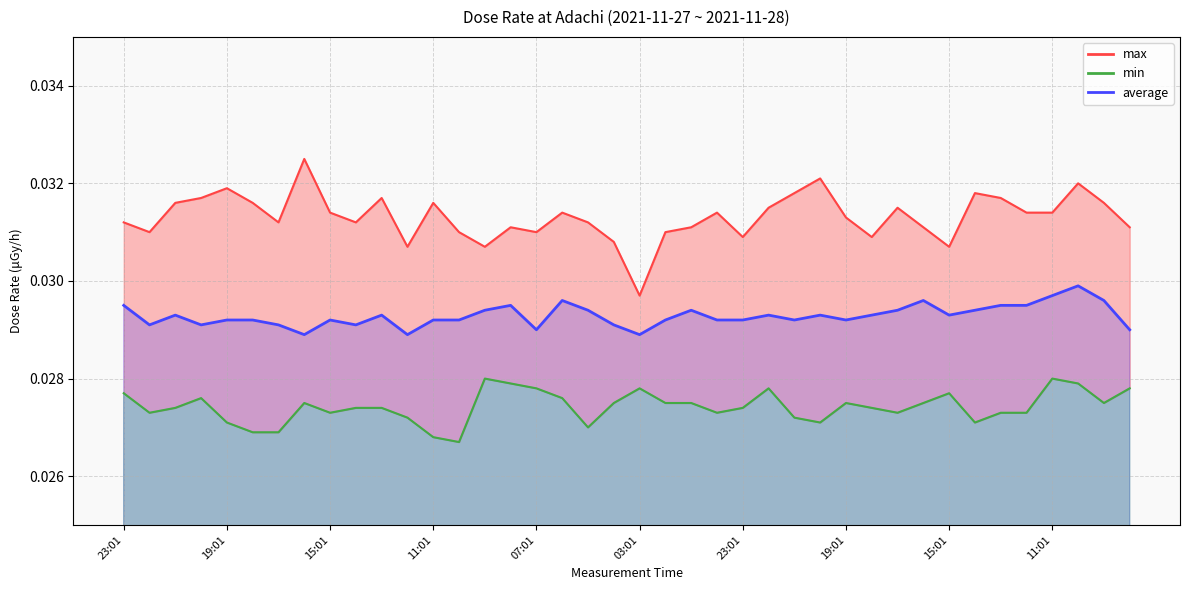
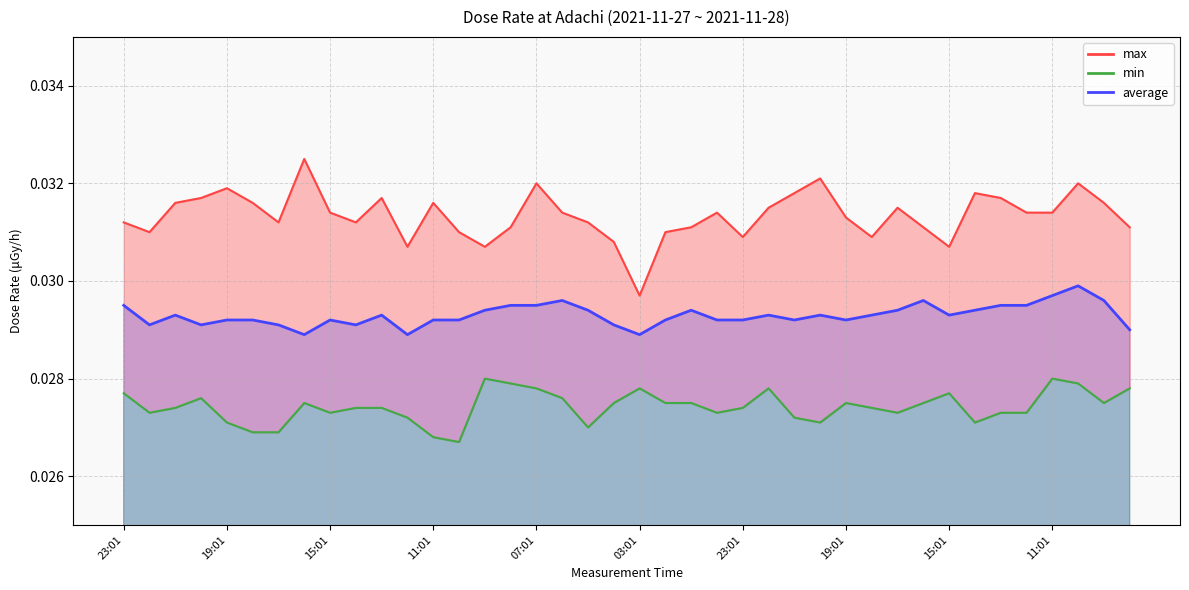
max, 07:01: 0.031 -> 0.032
average, 07:01: 0.0290 -> 0.0295
